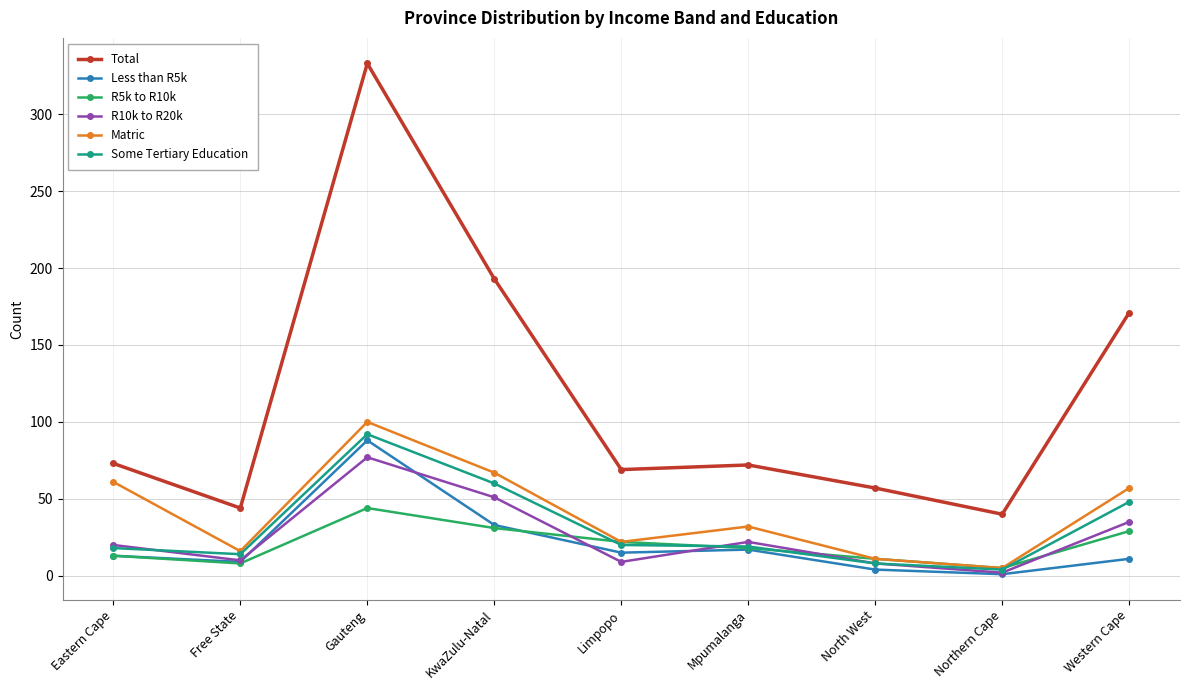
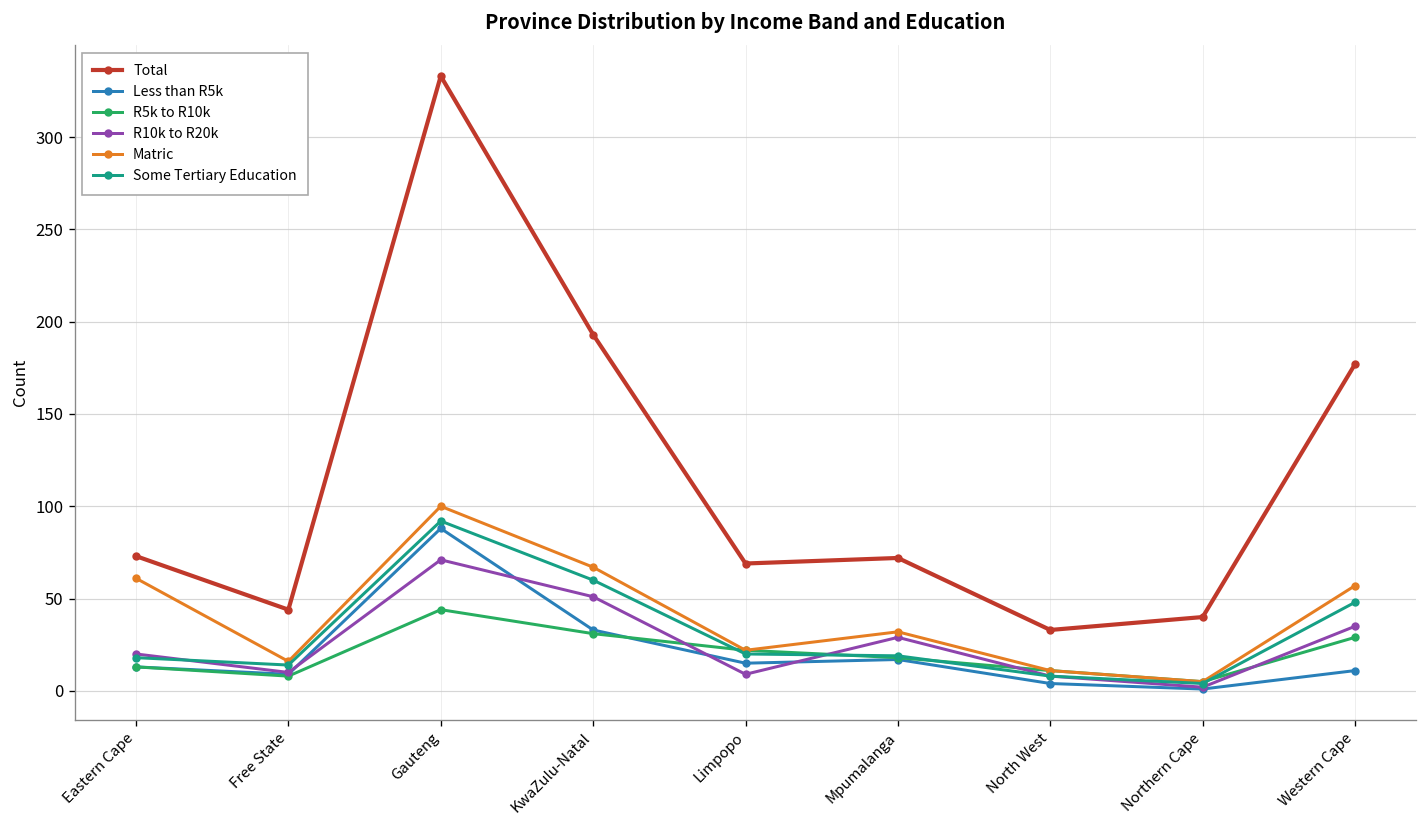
R10k to R20k, Gauteng: 77 -> 71
R10k to R20k, Mpumalanga: 22 -> 29
Total, North West: 57 -> 33
Total, Western Cape: 171 -> 177
